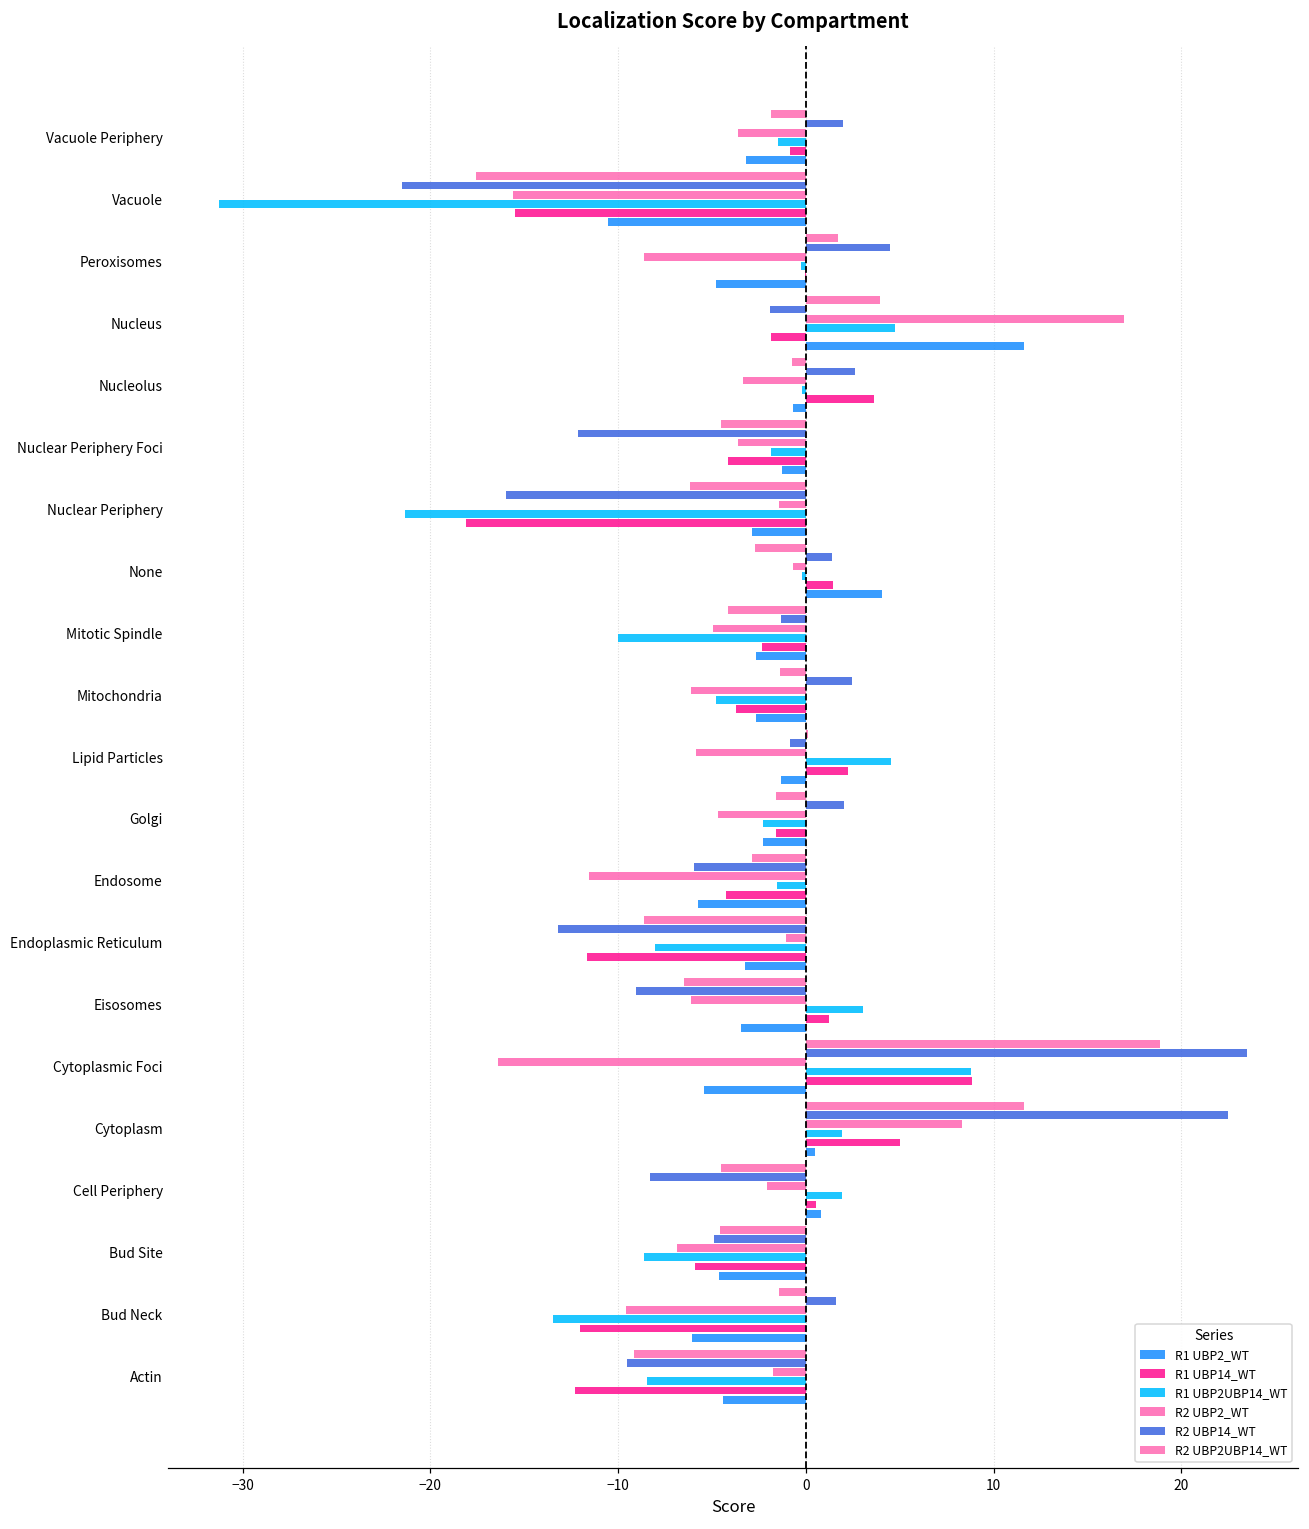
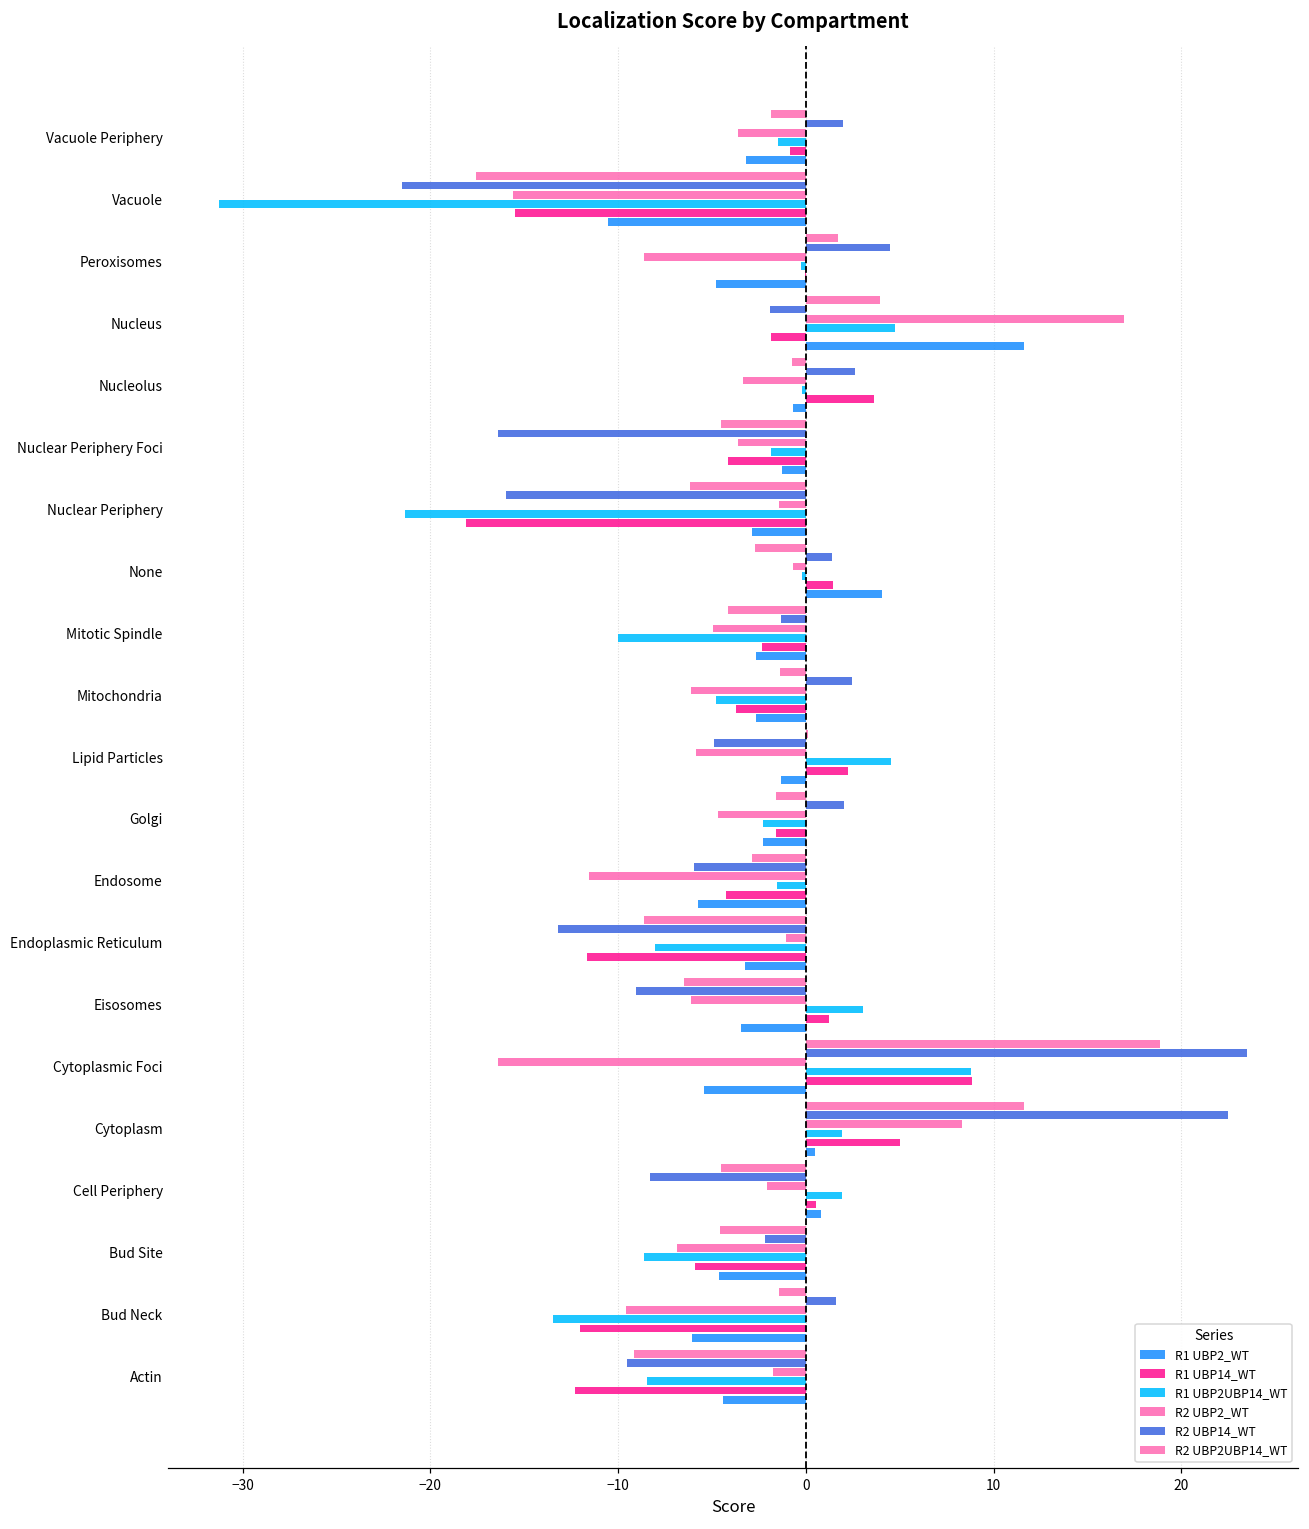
R2 UBP14_WT, Nuclear Periphery Foci: -12.1 -> -16.4
R2 UBP14_WT, Lipid Particles: -0.9 -> -4.9
R2 UBP14_WT, Bud Site: -4.9 -> -2.2
